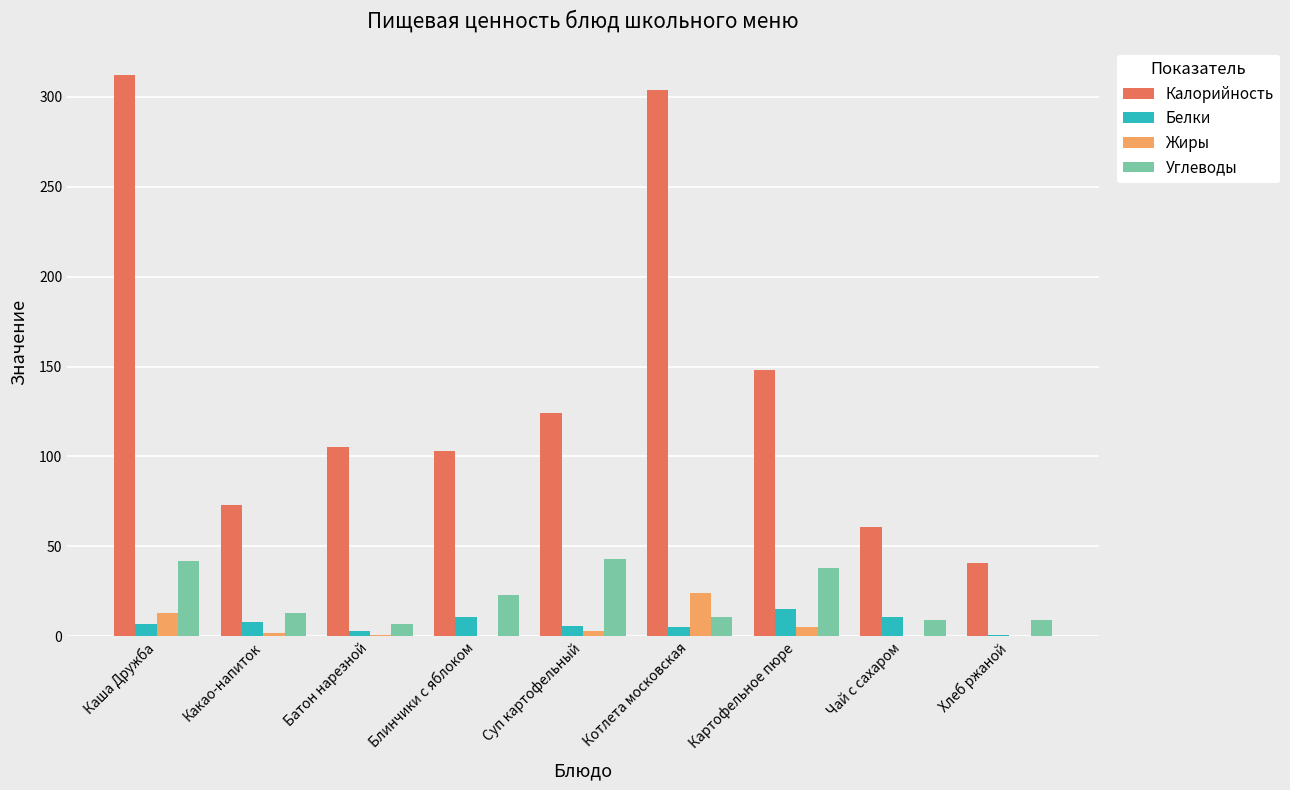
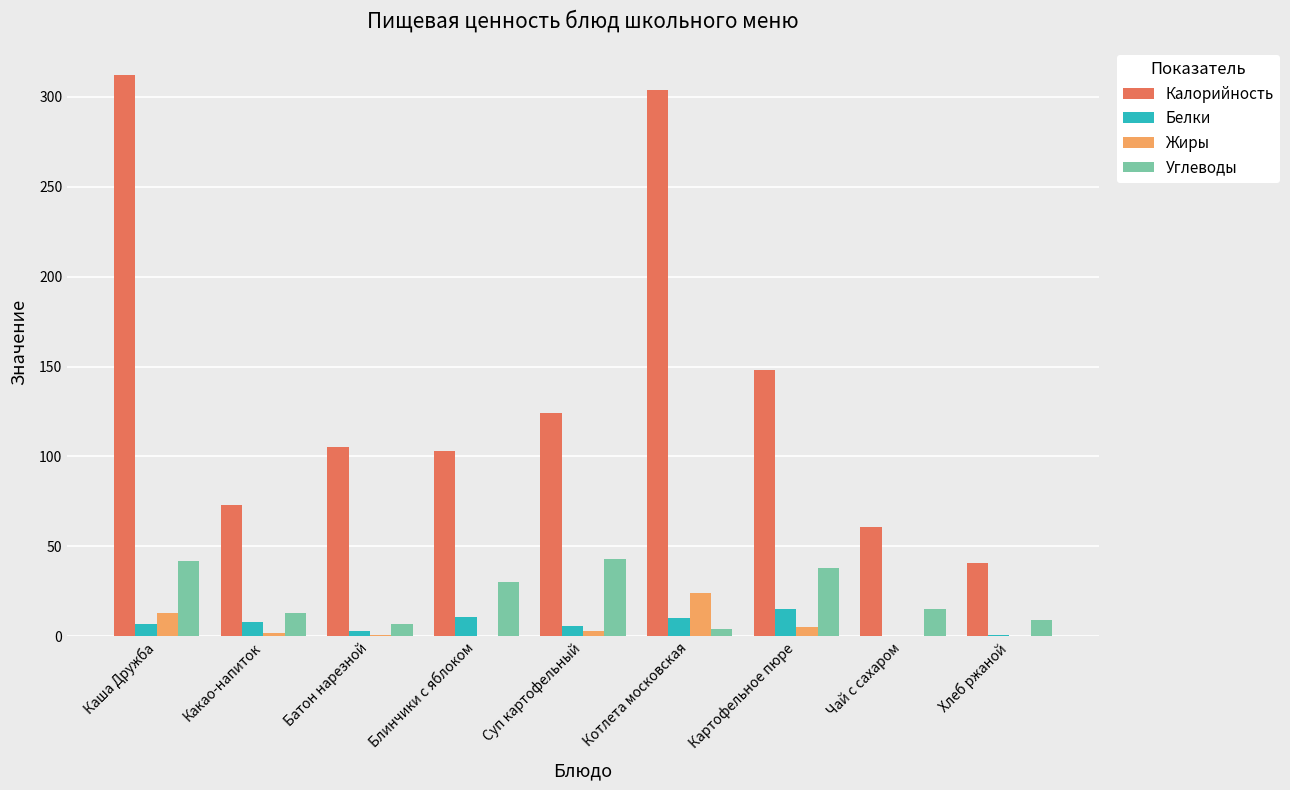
Углеводы, Блинчики с яблоком: 23 -> 30
Белки, Котлета московская: 5 -> 10
Углеводы, Котлета московская: 11 -> 4
Белки, Чай с сахаром: 11 -> 0
Углеводы, Чай с сахаром: 9 -> 15
